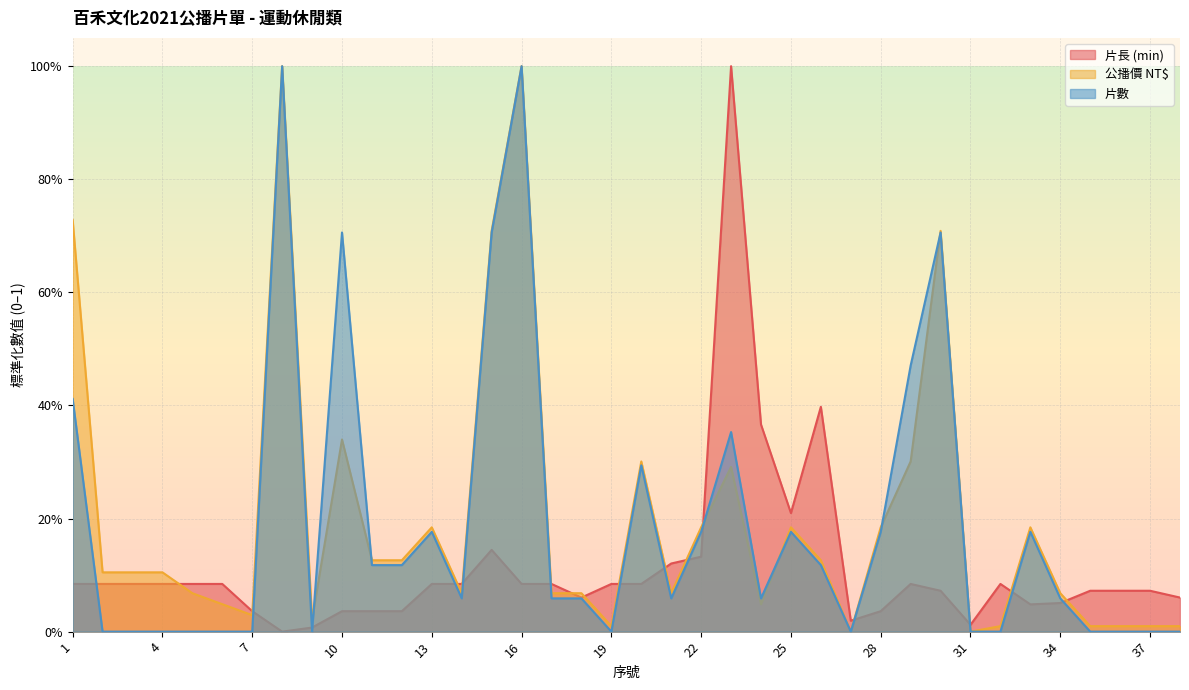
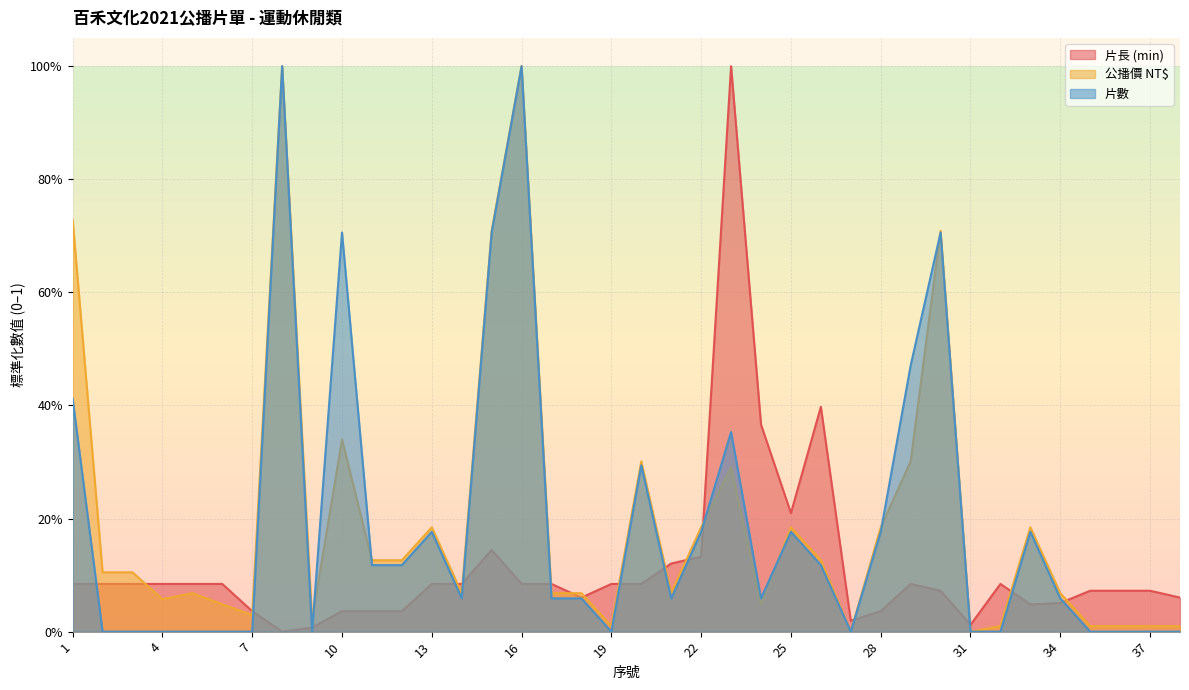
公播價 NT$, 4: 10% -> 6%
